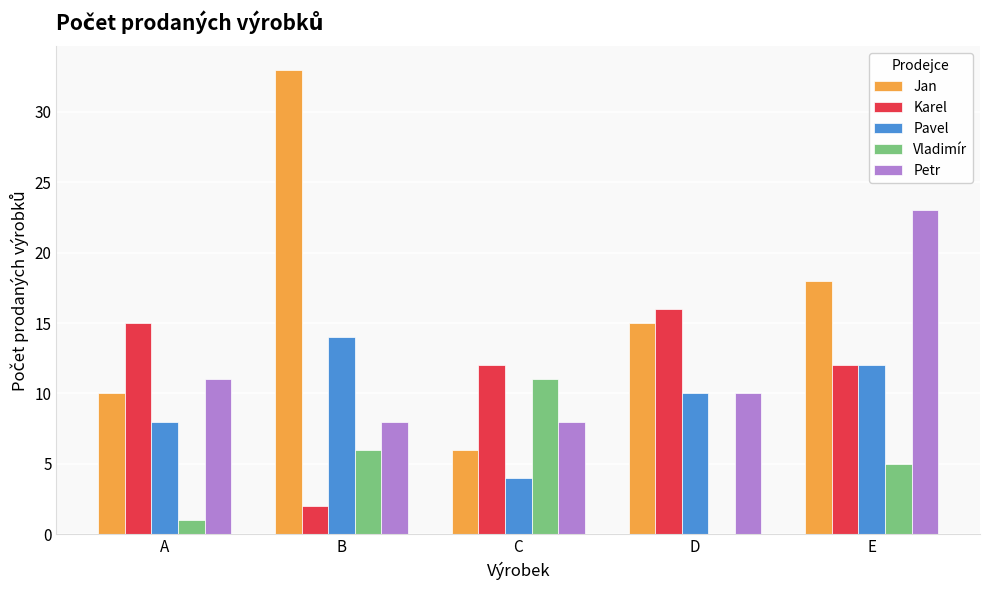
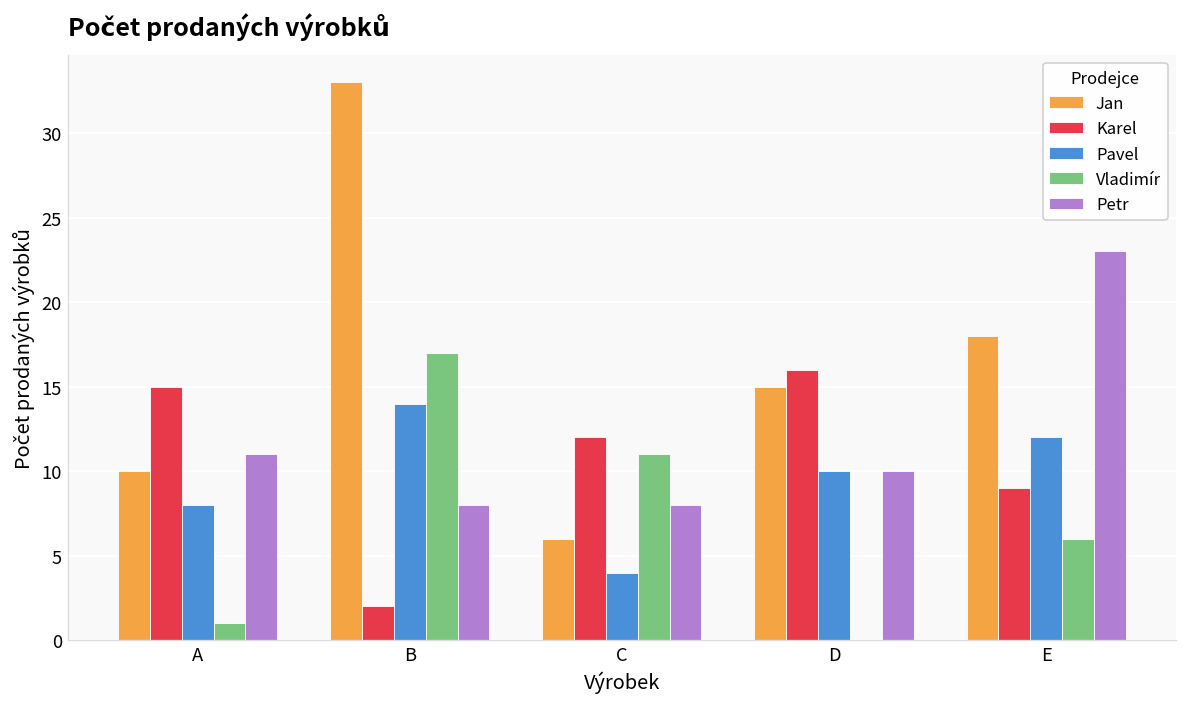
Vladimír, B: 6 -> 17
Karel, E: 12 -> 9
Vladimír, E: 5 -> 6
